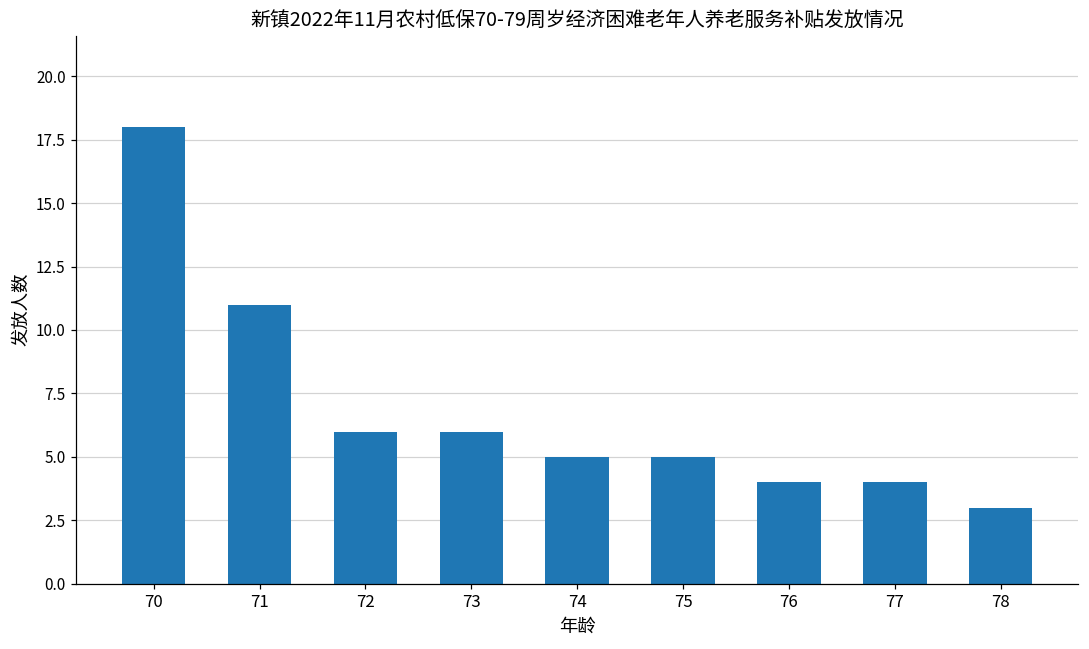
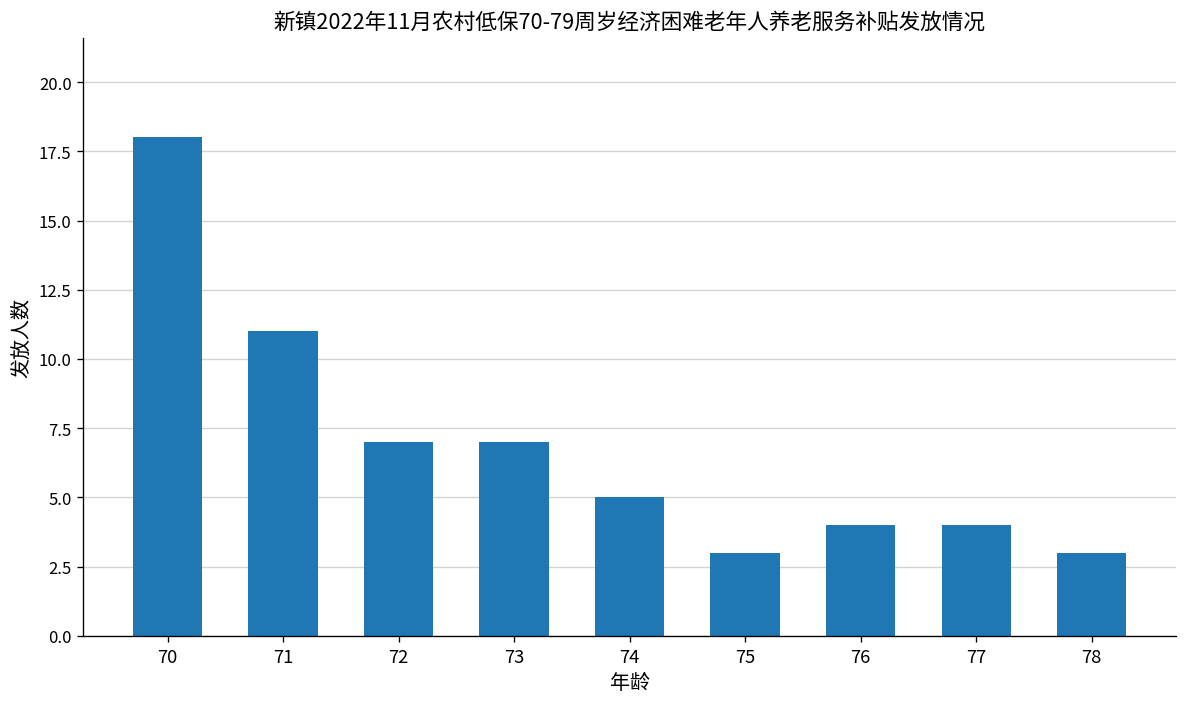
72: 6 -> 7
73: 6 -> 7
75: 5 -> 3
